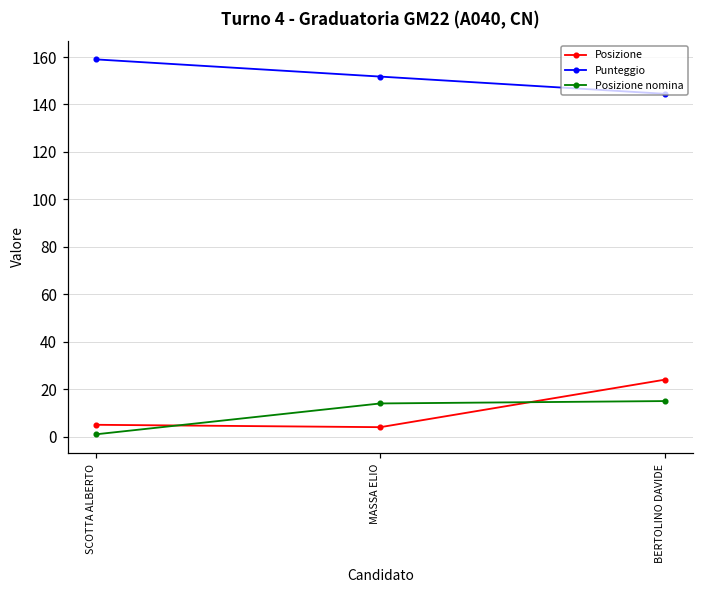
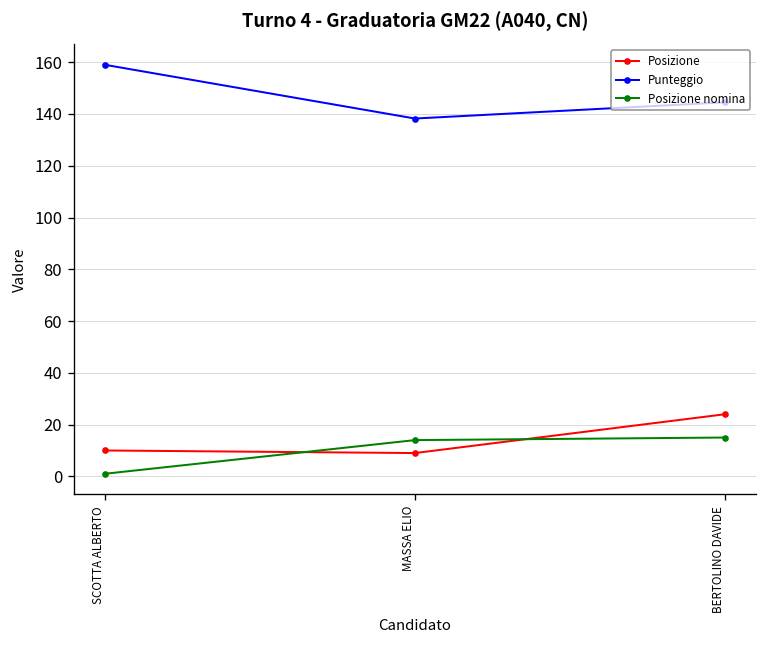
Posizione, SCOTTA ALBERTO: 5 -> 10
Posizione, MASSA ELIO: 4 -> 9
Punteggio, MASSA ELIO: 152 -> 138
